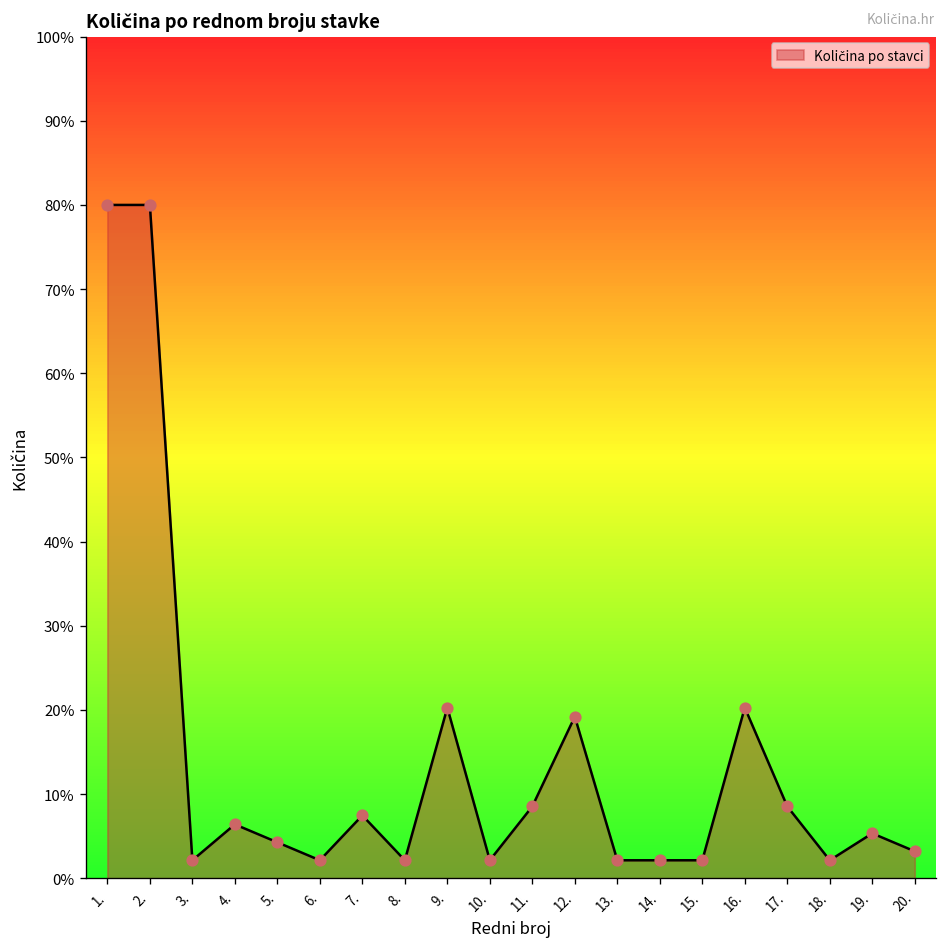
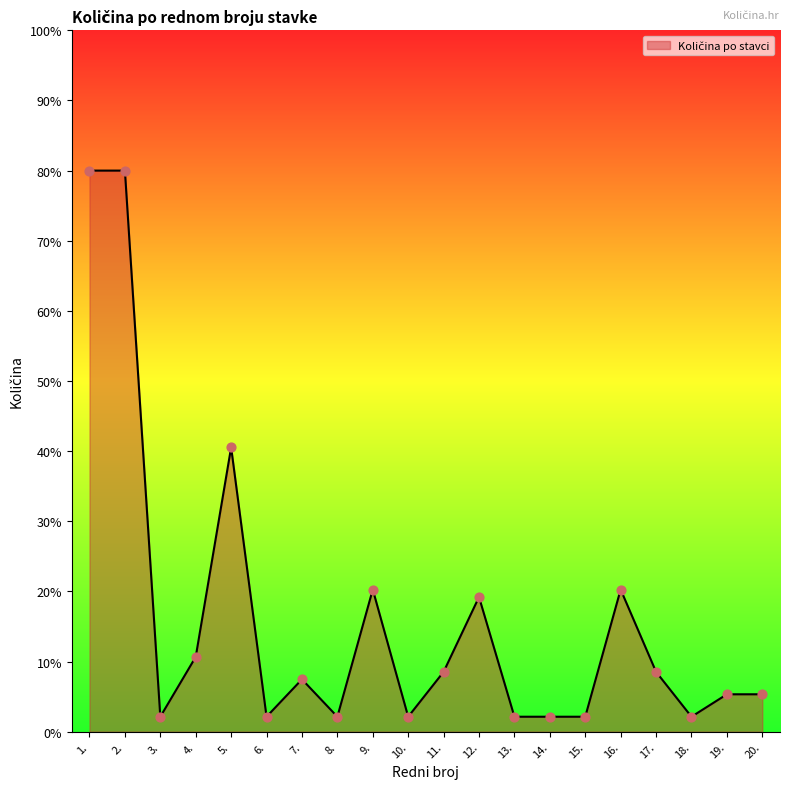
4.: 6% -> 11%
5.: 4% -> 41%
20.: 3% -> 5%
